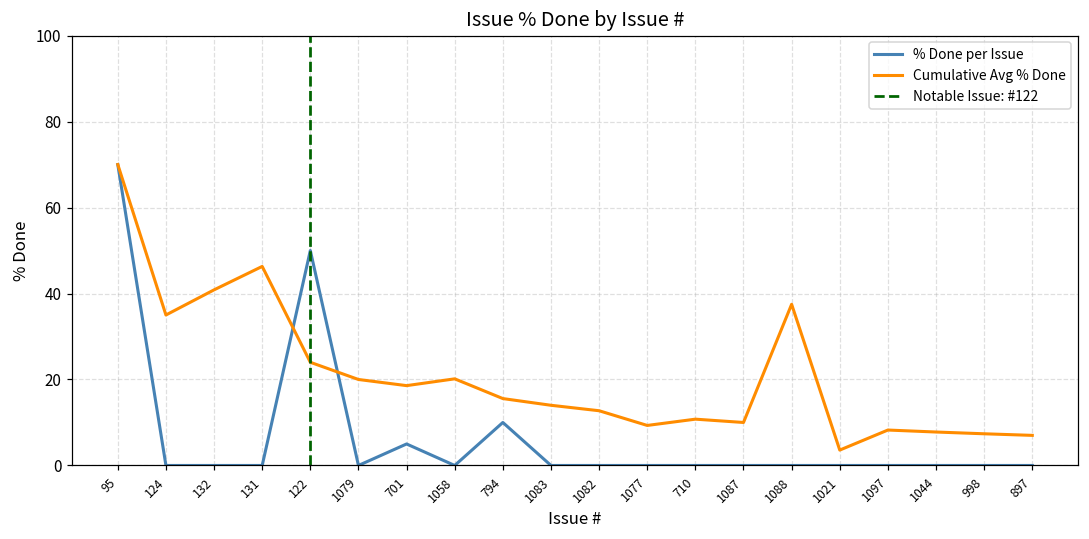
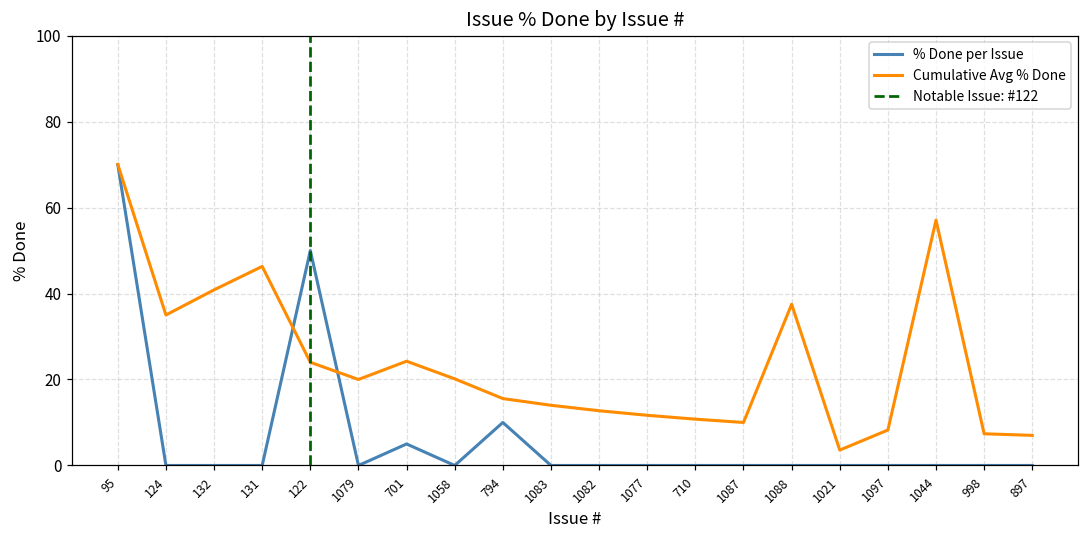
Cumulative Avg % Done, 701: 19 -> 24
Cumulative Avg % Done, 1077: 9 -> 12
Cumulative Avg % Done, 1044: 8 -> 57
